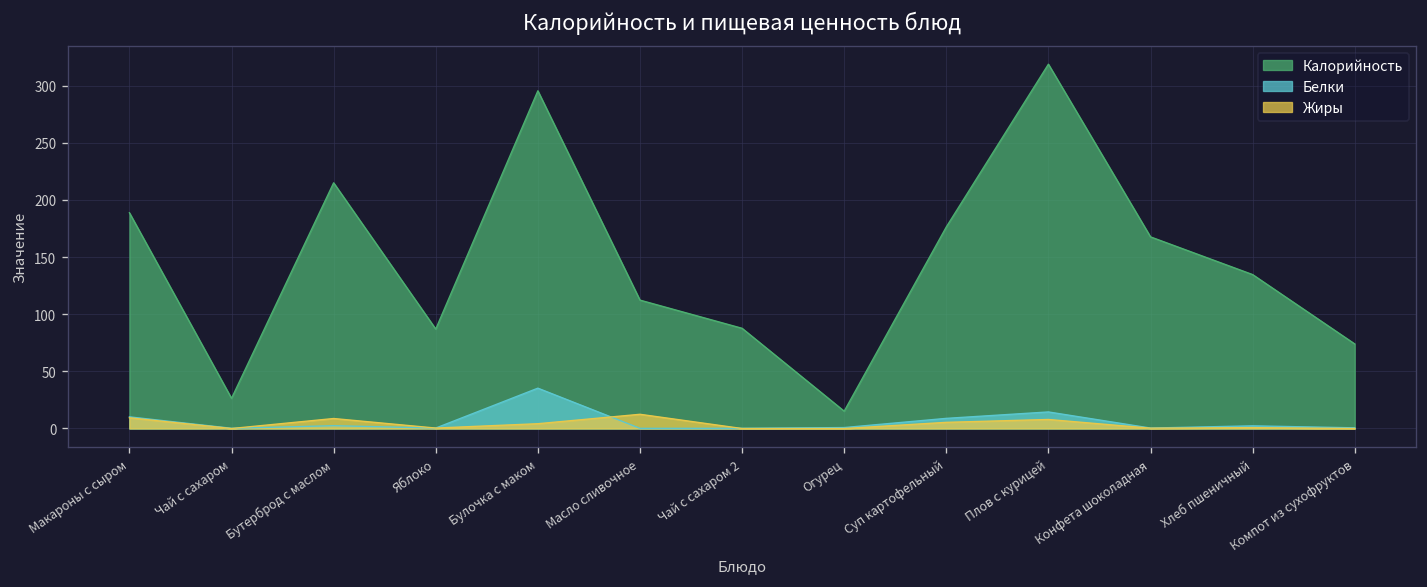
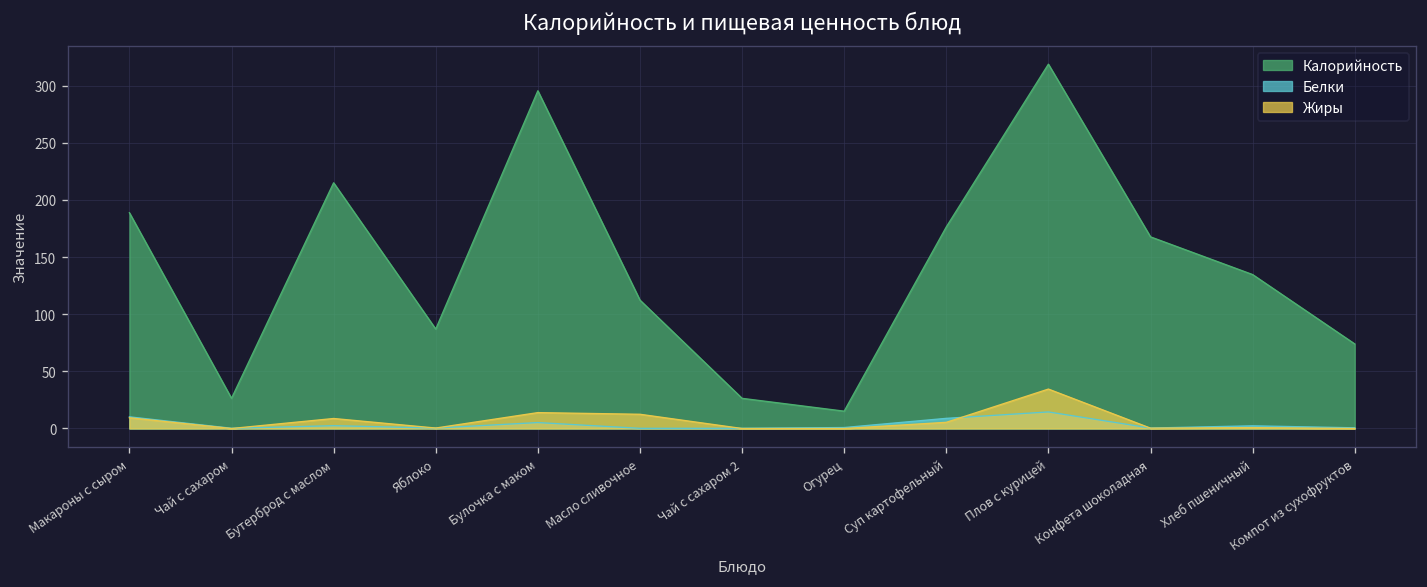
Белки, Булочка с маком: 40 -> 10
Жиры, Булочка с маком: 0 -> 10
Калорийность, Чай с сахаром 2: 90 -> 30
Жиры, Плов с курицей: 10 -> 30
